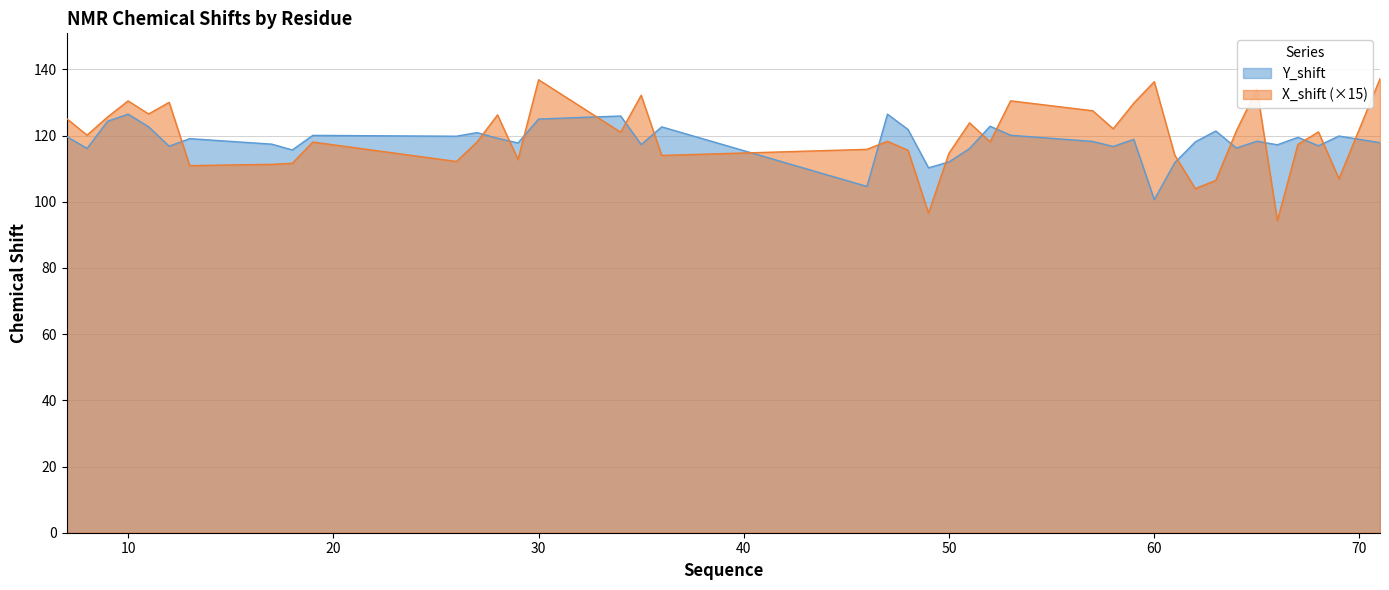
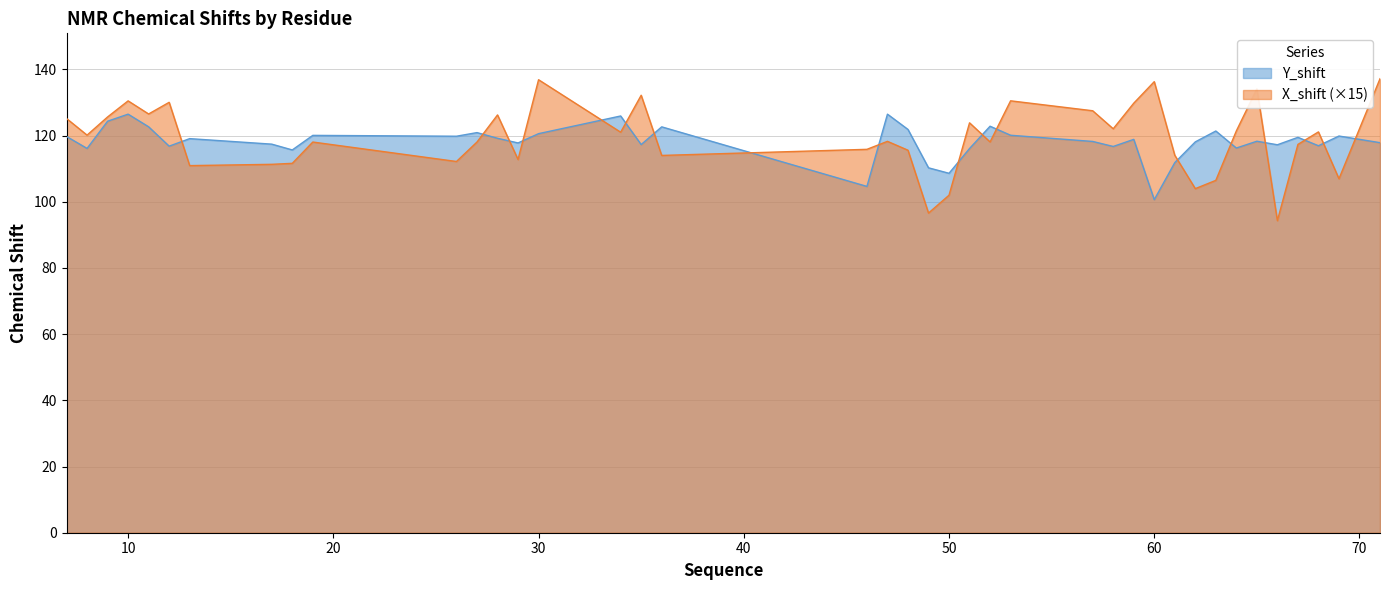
Y_shift, 30: 125 -> 121
Y_shift, 50: 112 -> 109
X_shift (×15), 50: 115 -> 102
